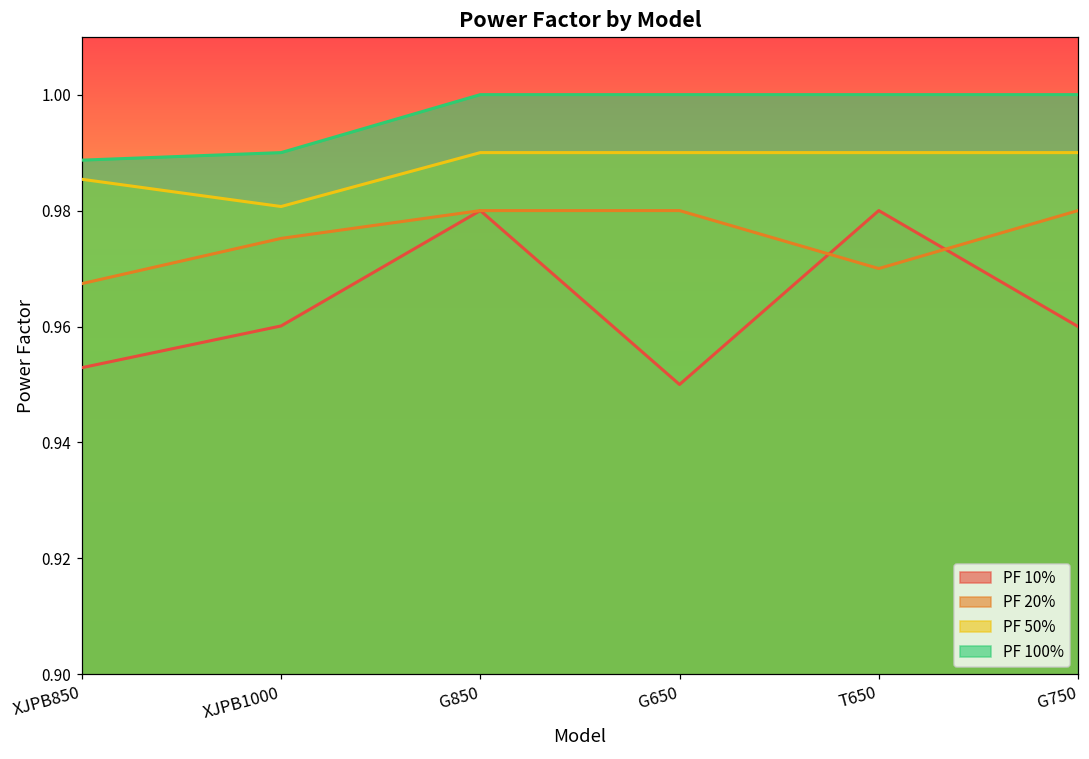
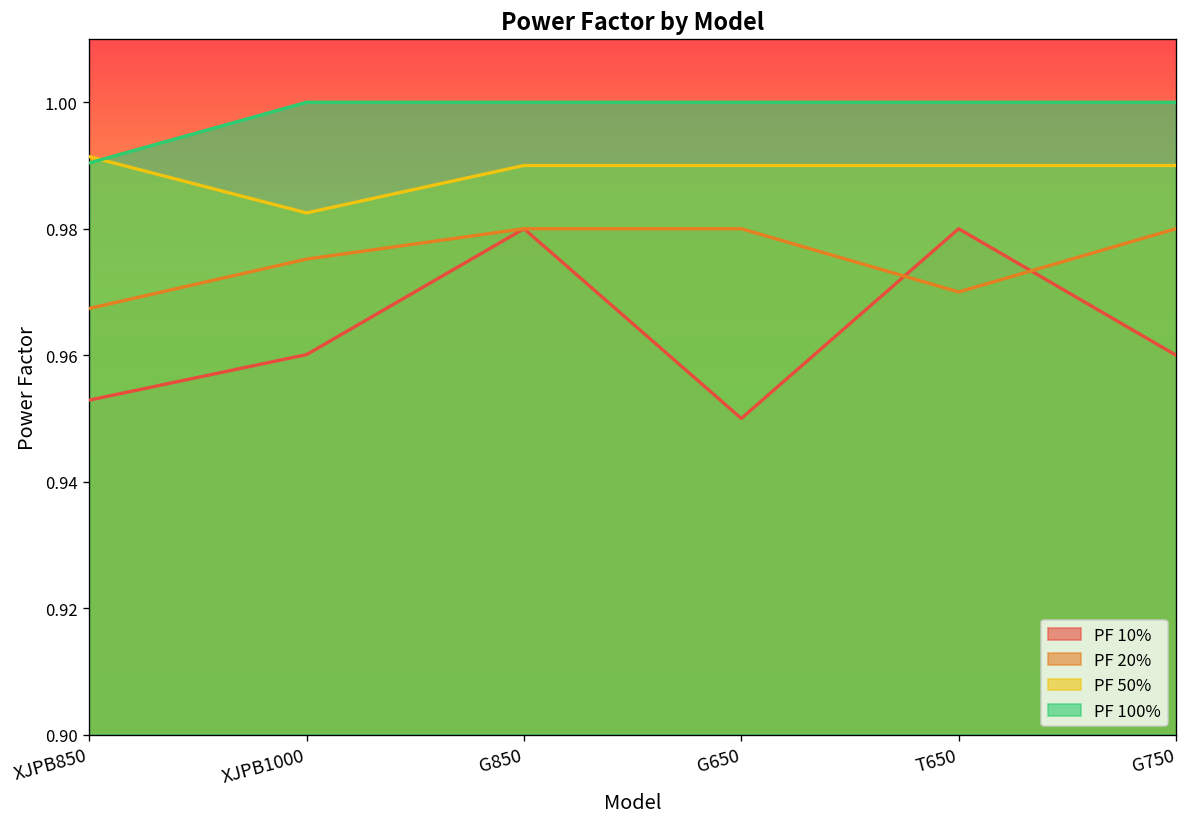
PF 50%, XJPB850: 0.985 -> 0.991
PF 100%, XJPB850: 0.989 -> 0.990
PF 50%, XJPB1000: 0.981 -> 0.983
PF 100%, XJPB1000: 0.99 -> 1.00
